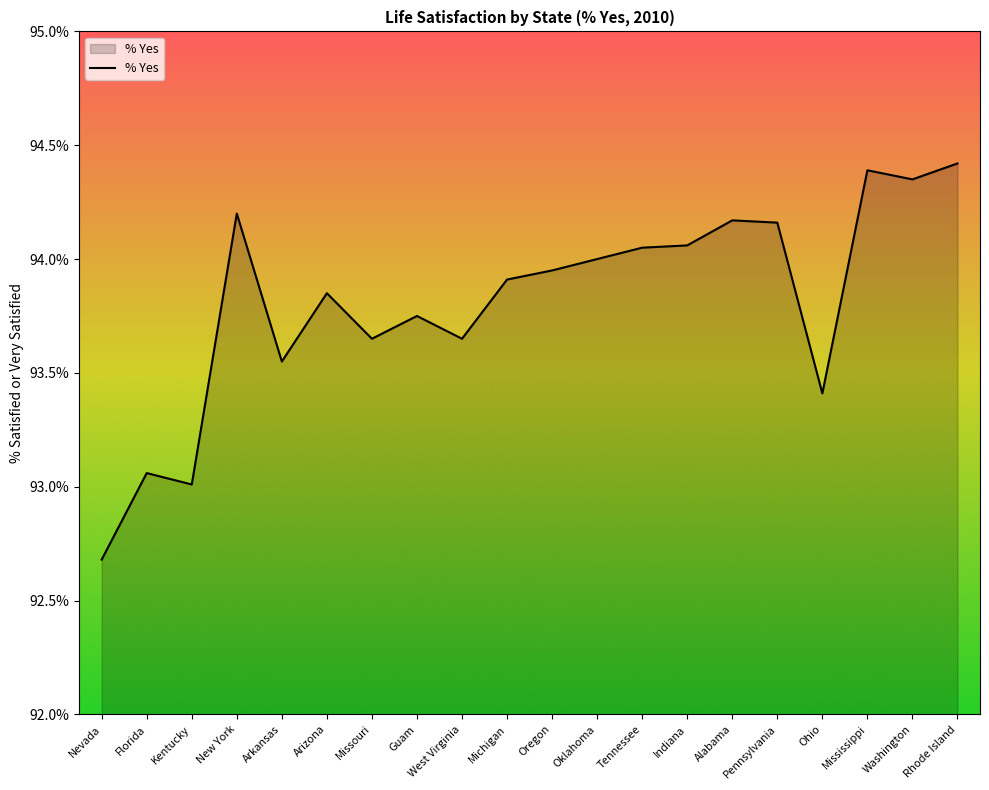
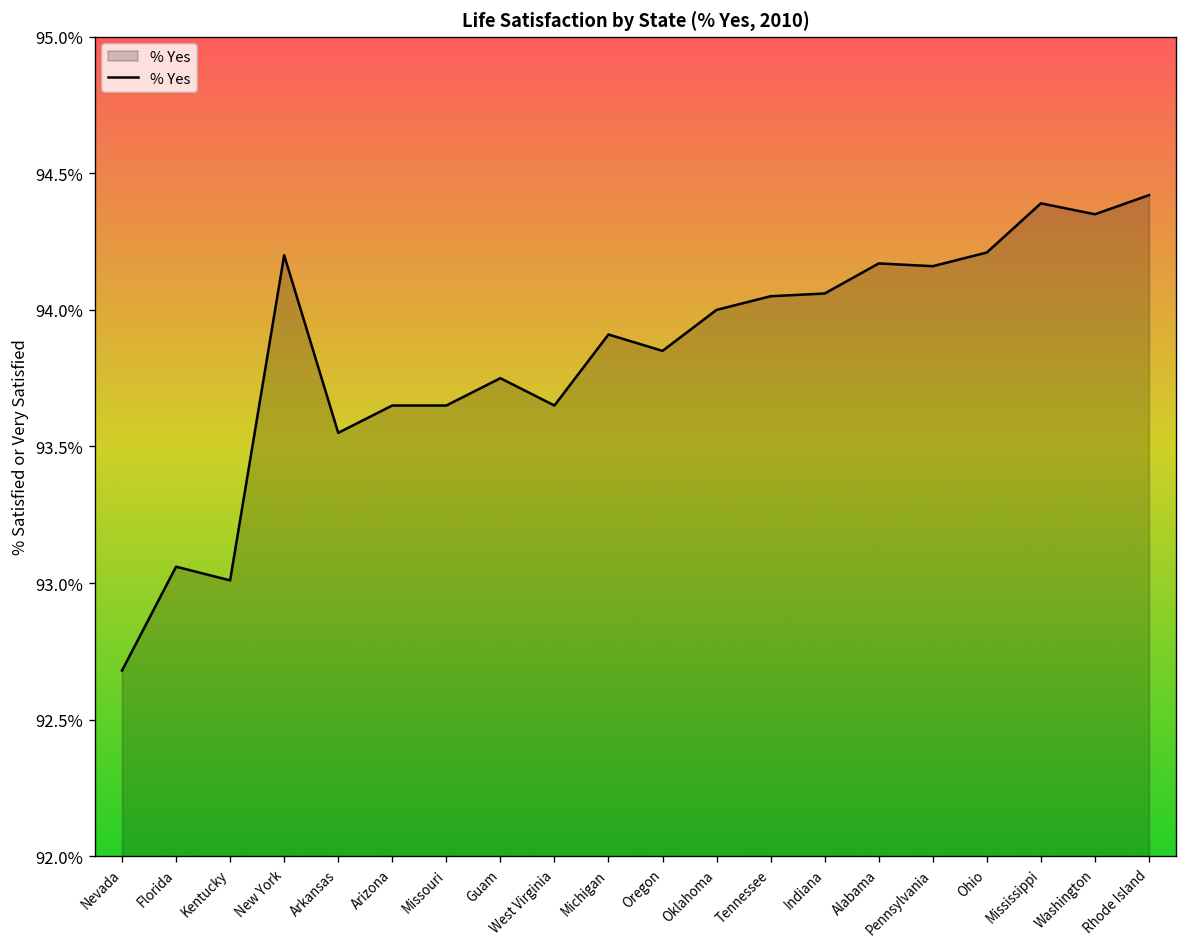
Arizona: 93.85% -> 93.65%
Oregon: 93.95% -> 93.85%
Ohio: 93.41% -> 94.21%
